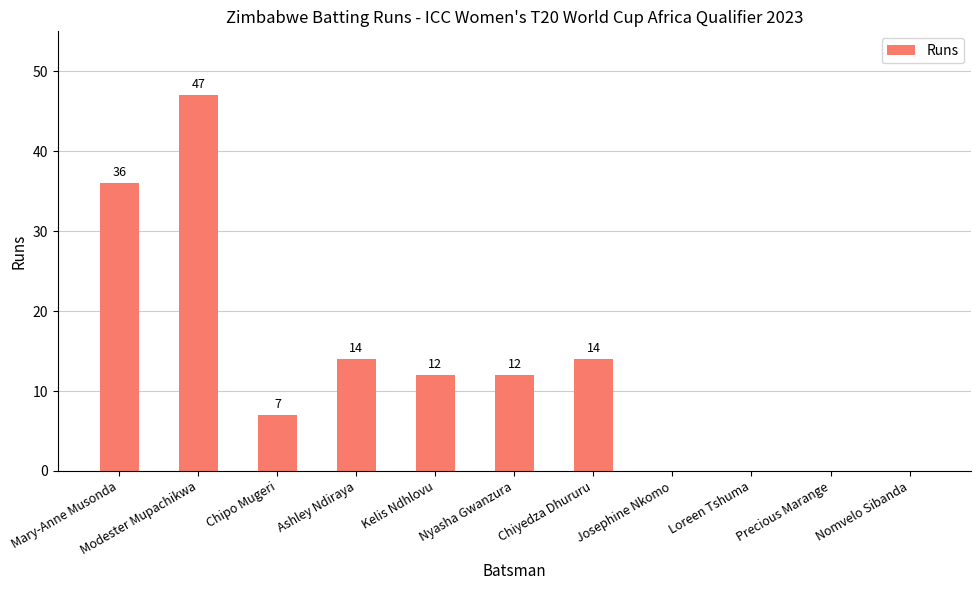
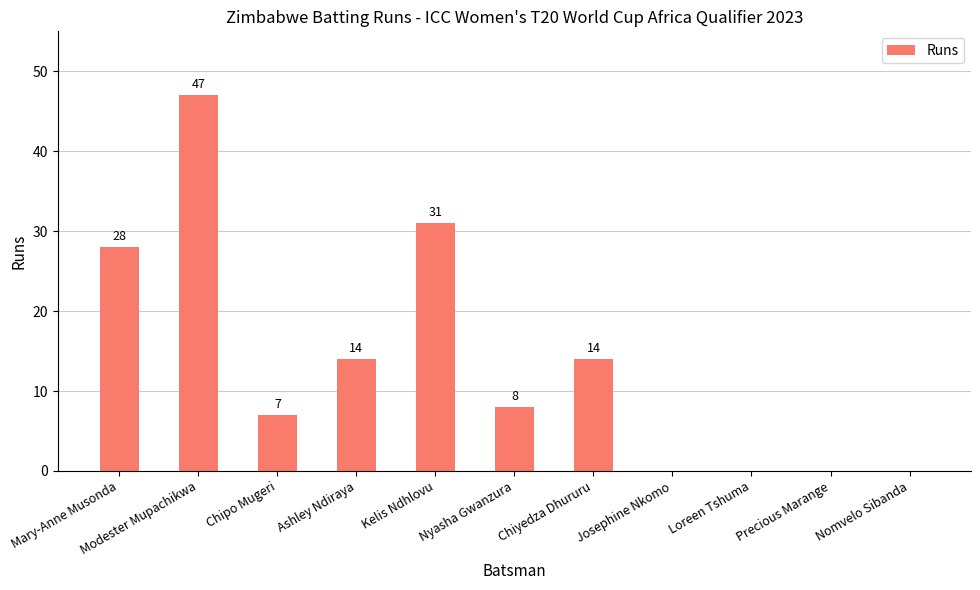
Mary-Anne Musonda: 36 -> 28
Kelis Ndhlovu: 12 -> 31
Nyasha Gwanzura: 12 -> 8
